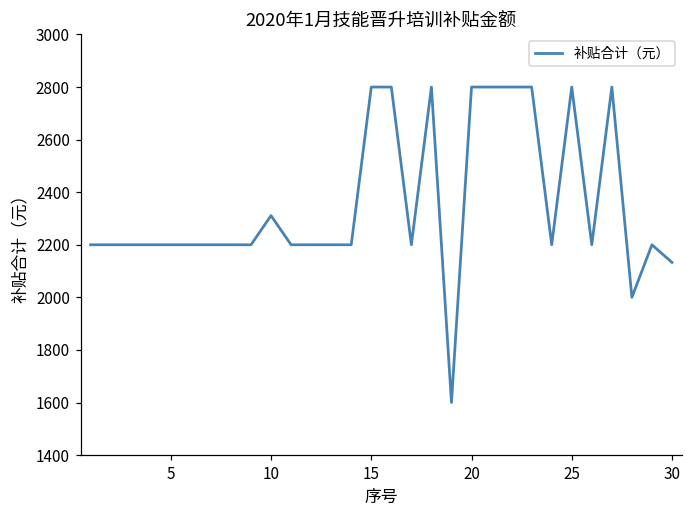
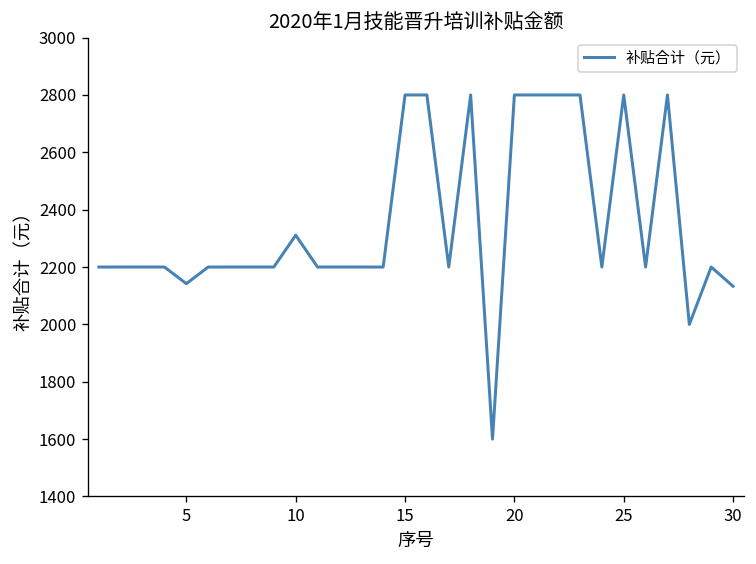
5: 2200 -> 2140
